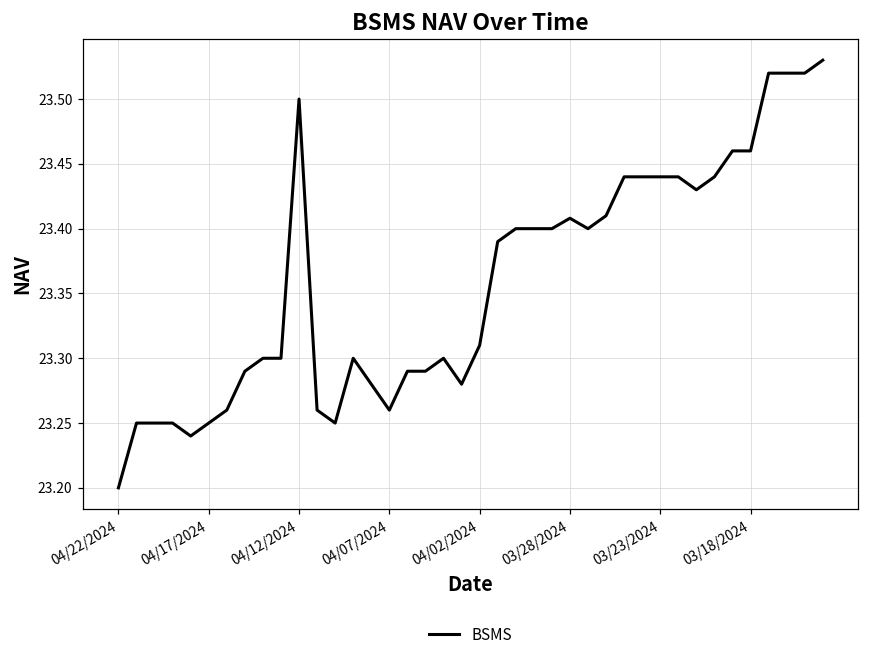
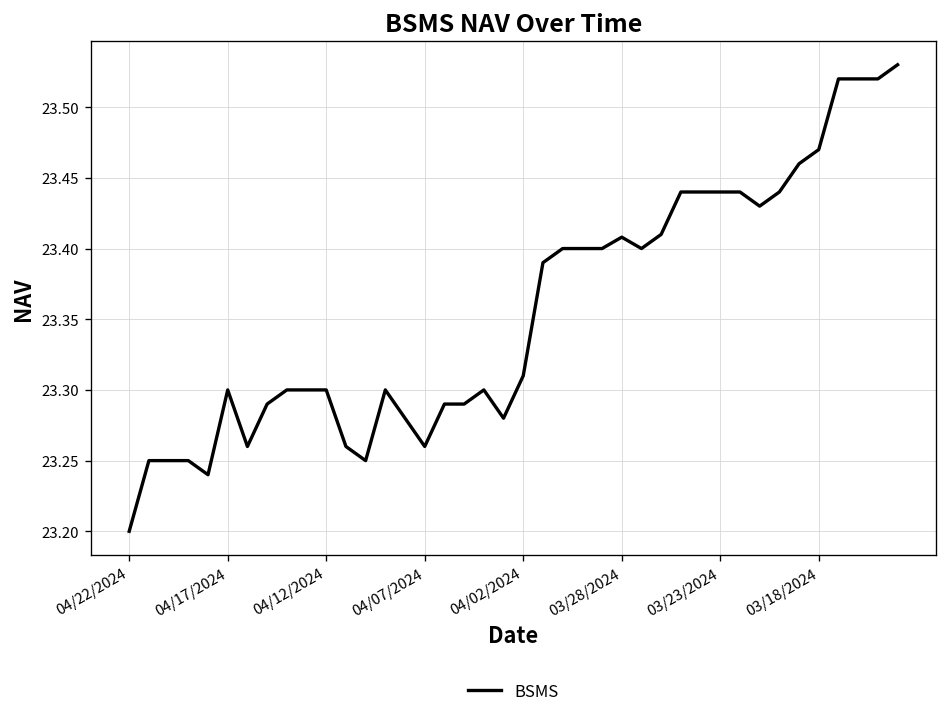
04/17/2024: 23.25 -> 23.30
04/12/2024: 23.5 -> 23.3
03/18/2024: 23.46 -> 23.47
